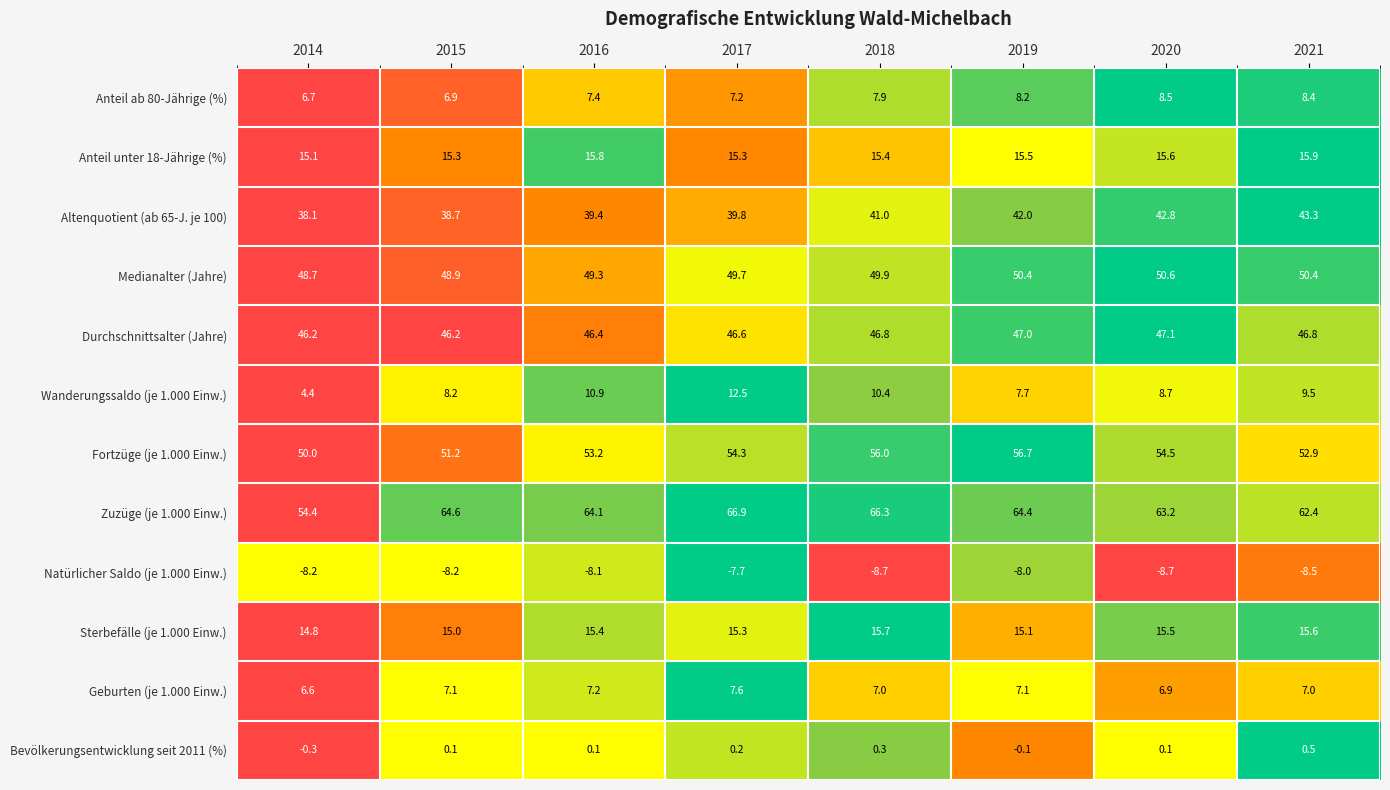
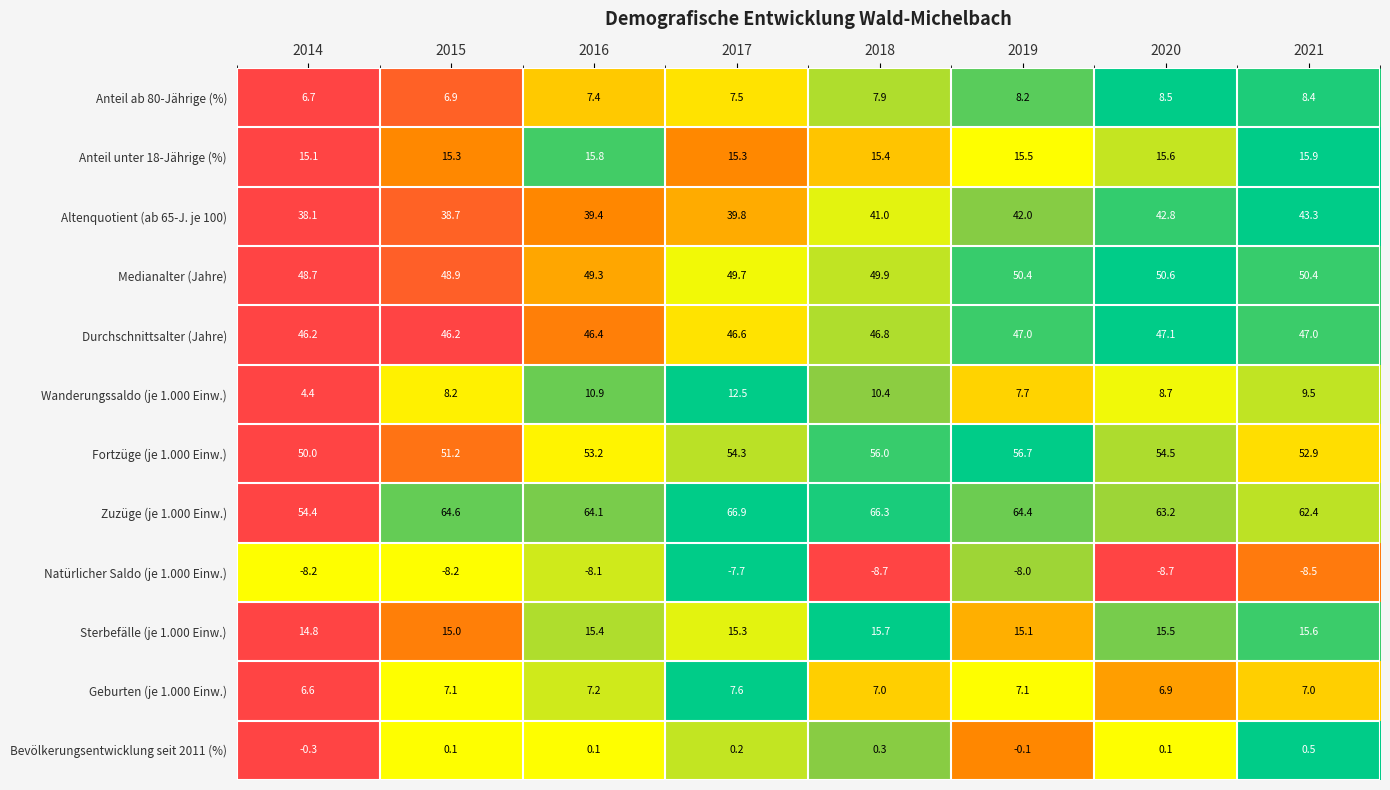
Anteil ab 80-Jährige (%), 2017: 7.2 -> 7.5
Durchschnittsalter (Jahre), 2021: 46.8 -> 47.0
